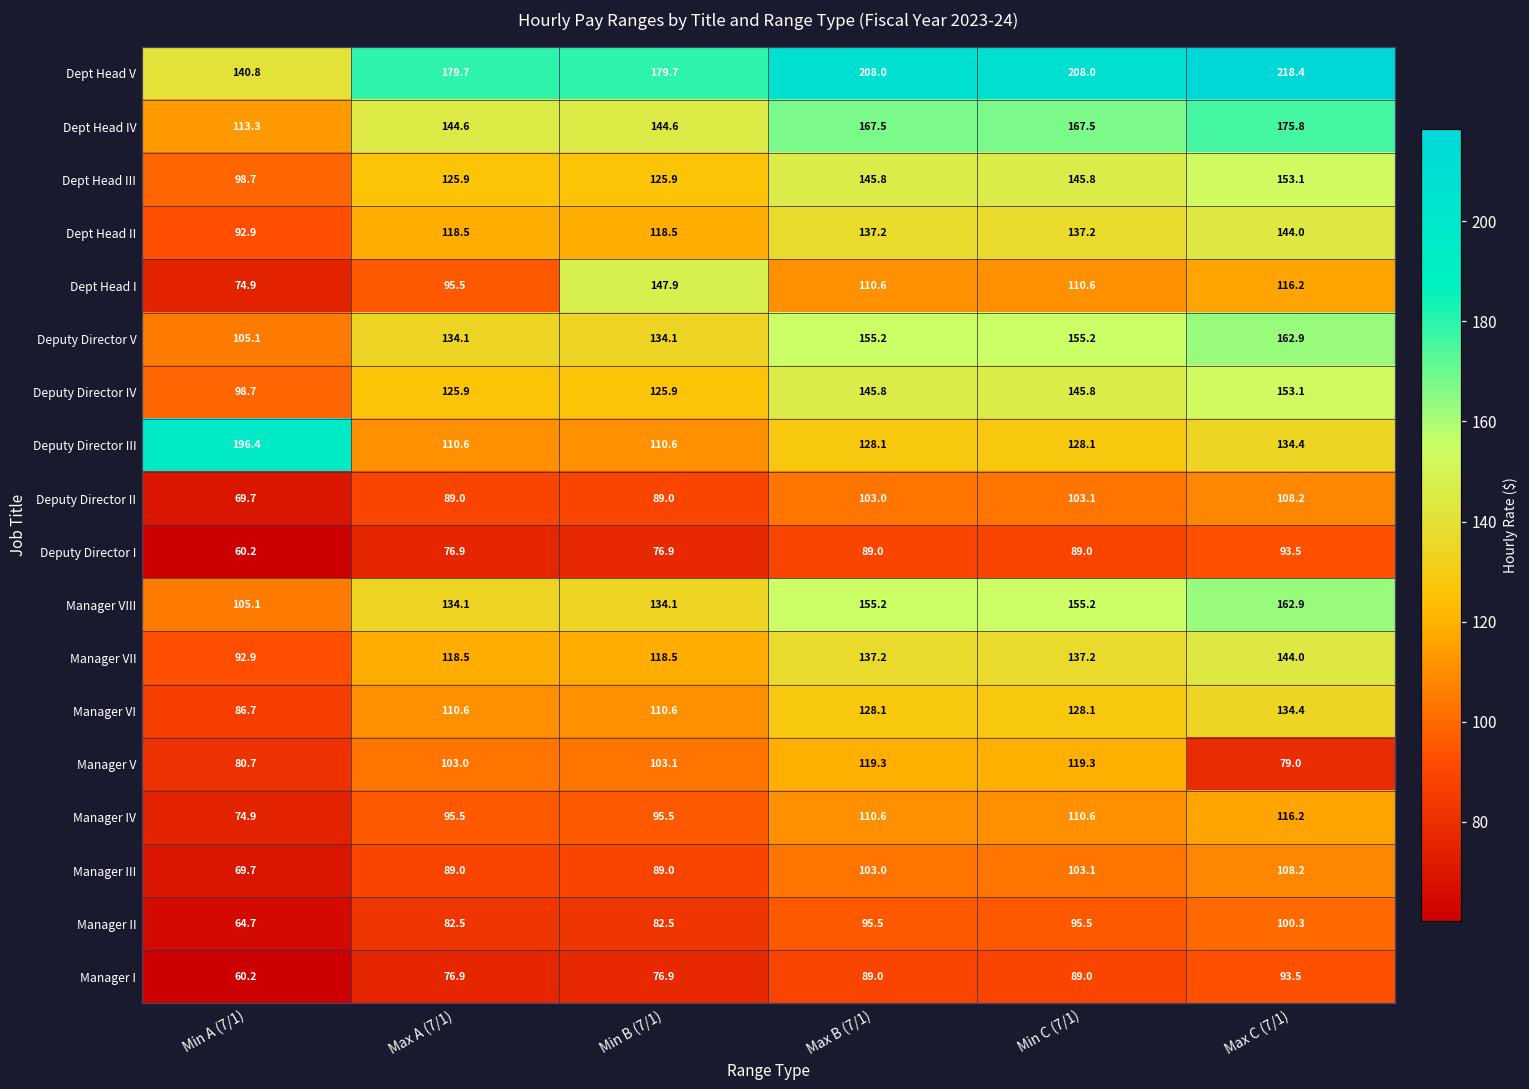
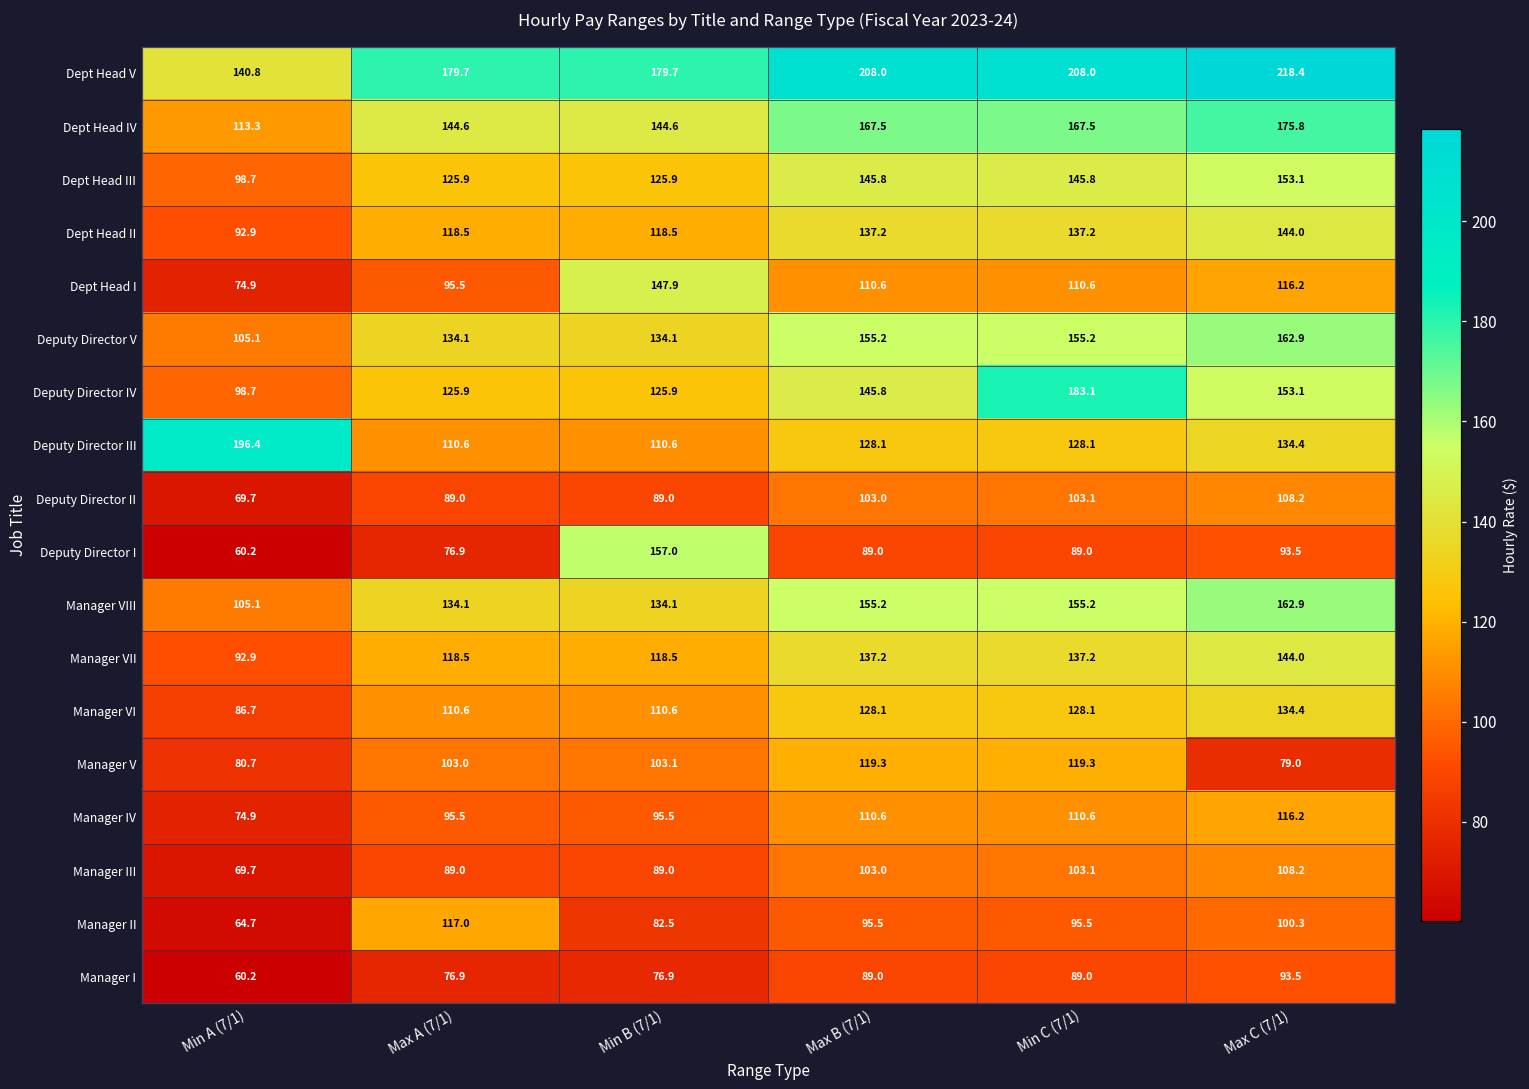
Deputy Director IV, Min C (7/1): 145.8 -> 183.1
Deputy Director I, Min B (7/1): 76.9 -> 157.0
Manager II, Max A (7/1): 82.5 -> 117.0
